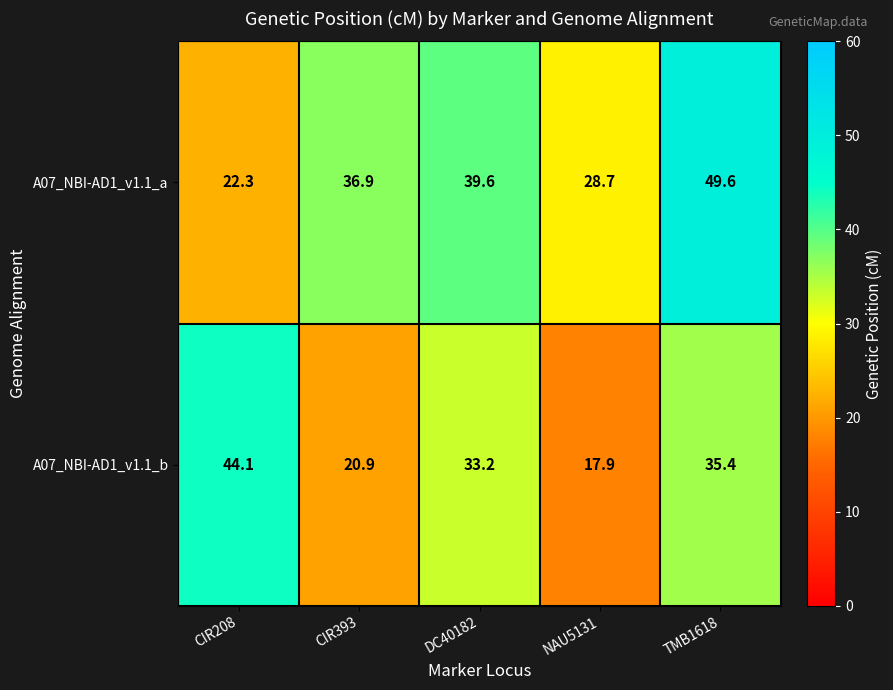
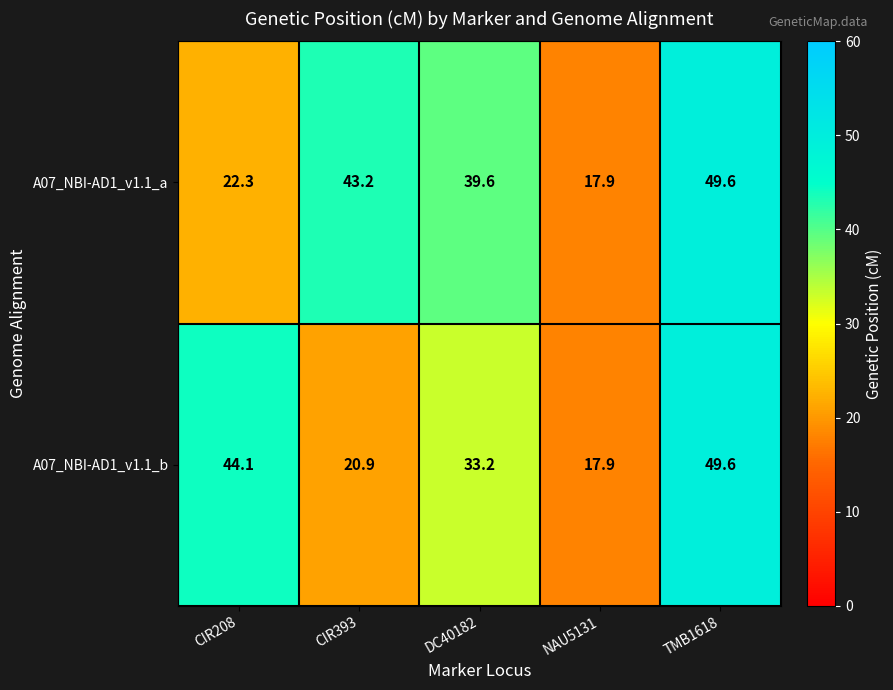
A07_NBI-AD1_v1.1_a, CIR393: 36.9 -> 43.2
A07_NBI-AD1_v1.1_a, NAU5131: 28.7 -> 17.9
A07_NBI-AD1_v1.1_b, TMB1618: 35.4 -> 49.6
